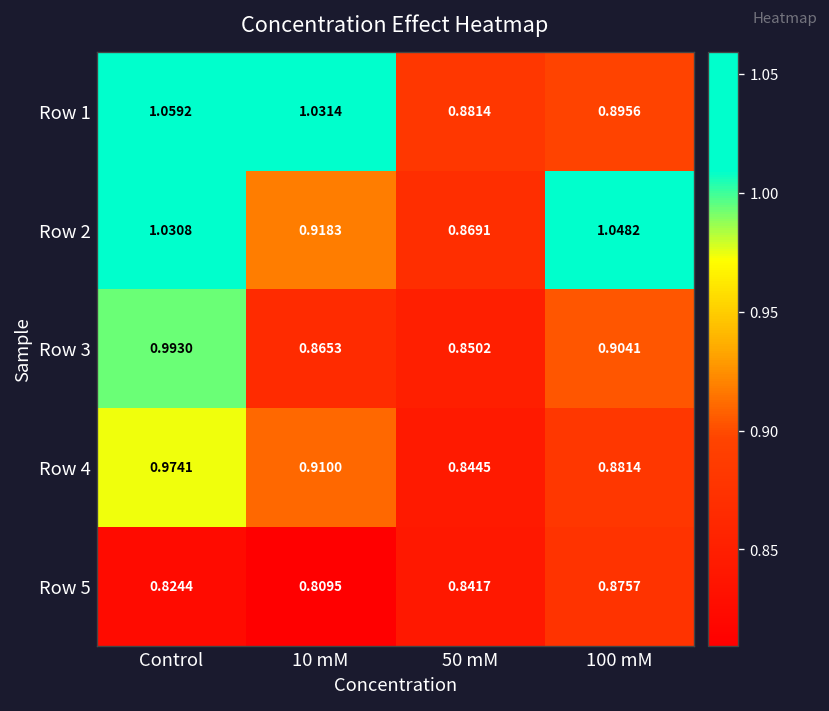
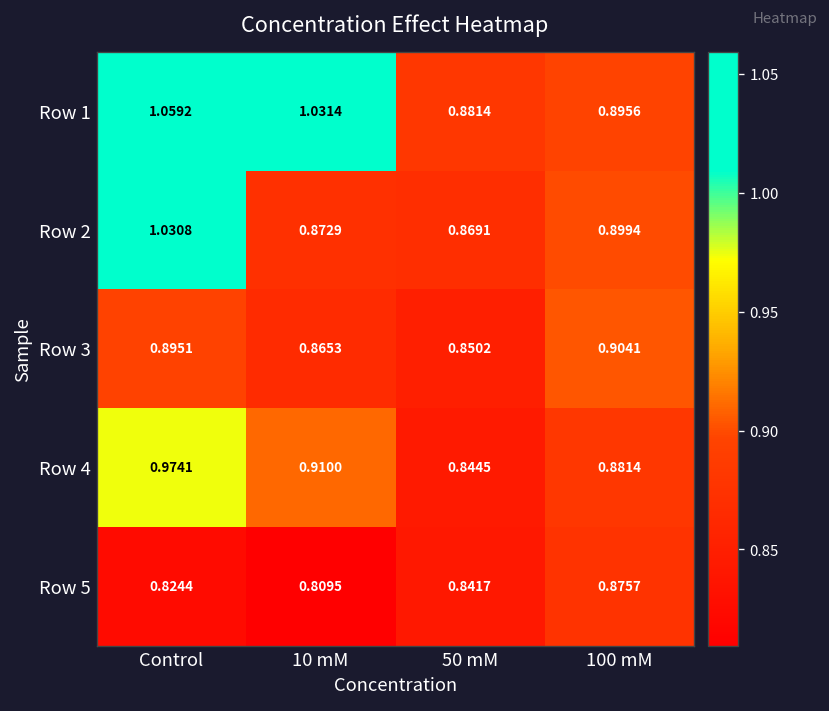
Row 2, 10 mM: 0.9183 -> 0.8729
Row 2, 100 mM: 1.0482 -> 0.8994
Row 3, Control: 0.9930 -> 0.8951
